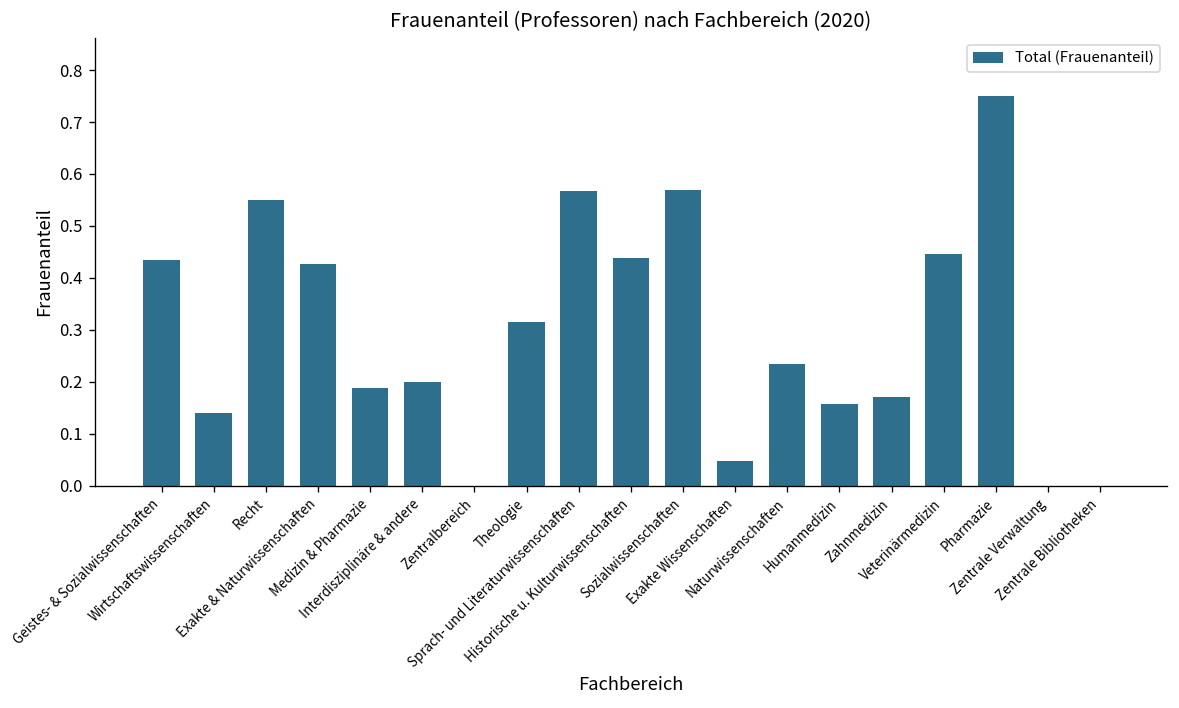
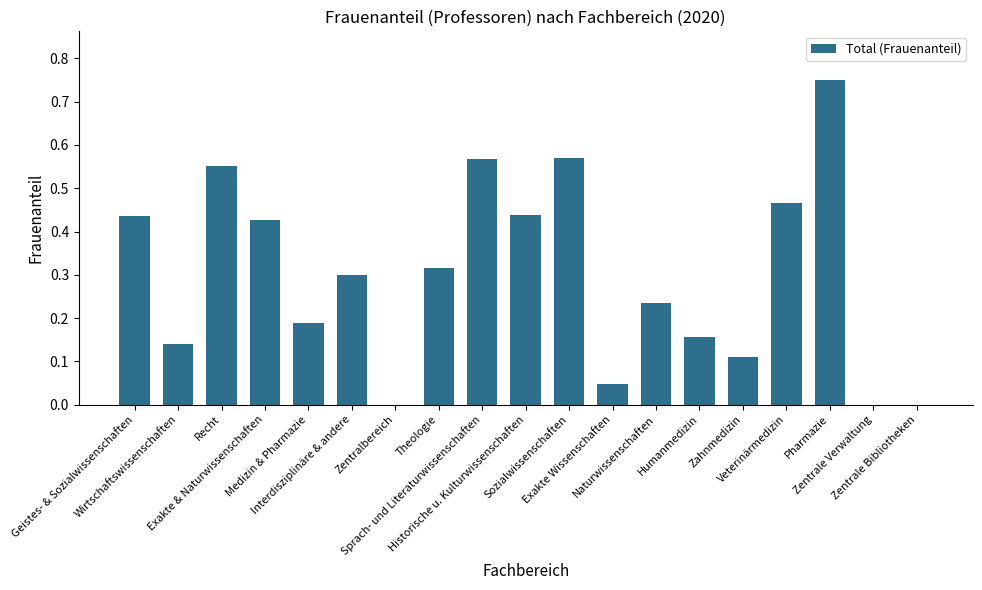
Interdisziplinäre & andere: 0.2 -> 0.3
Zahnmedizin: 0.17 -> 0.11
Veterinärmedizin: 0.45 -> 0.47
